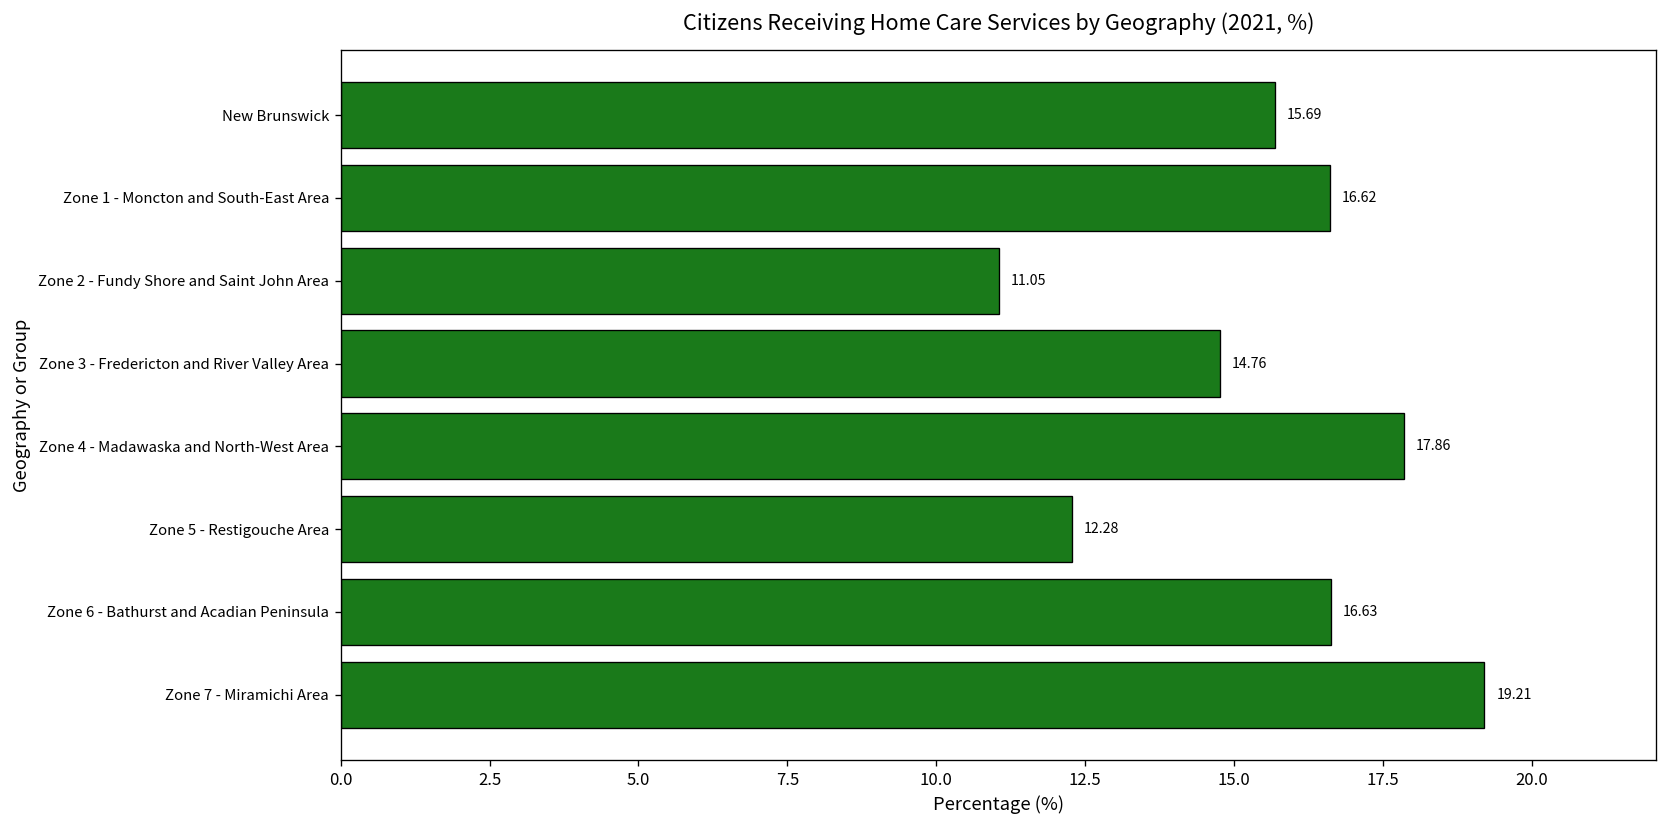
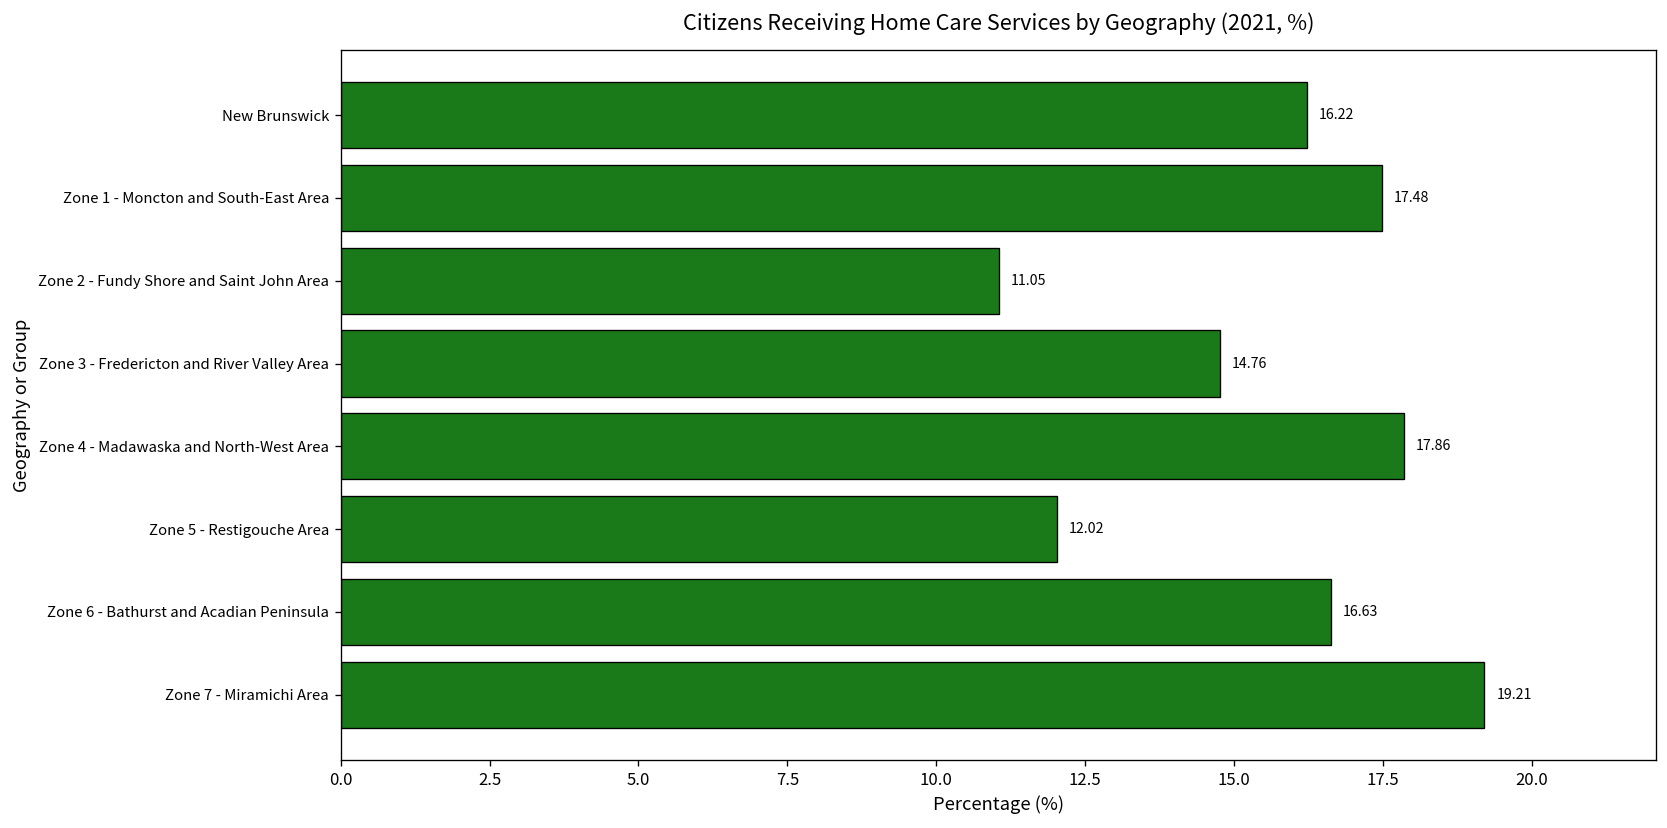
New Brunswick: 15.69 -> 16.22
Zone 1 - Moncton and South-East Area: 16.62 -> 17.48
Zone 5 - Restigouche Area: 12.28 -> 12.02
